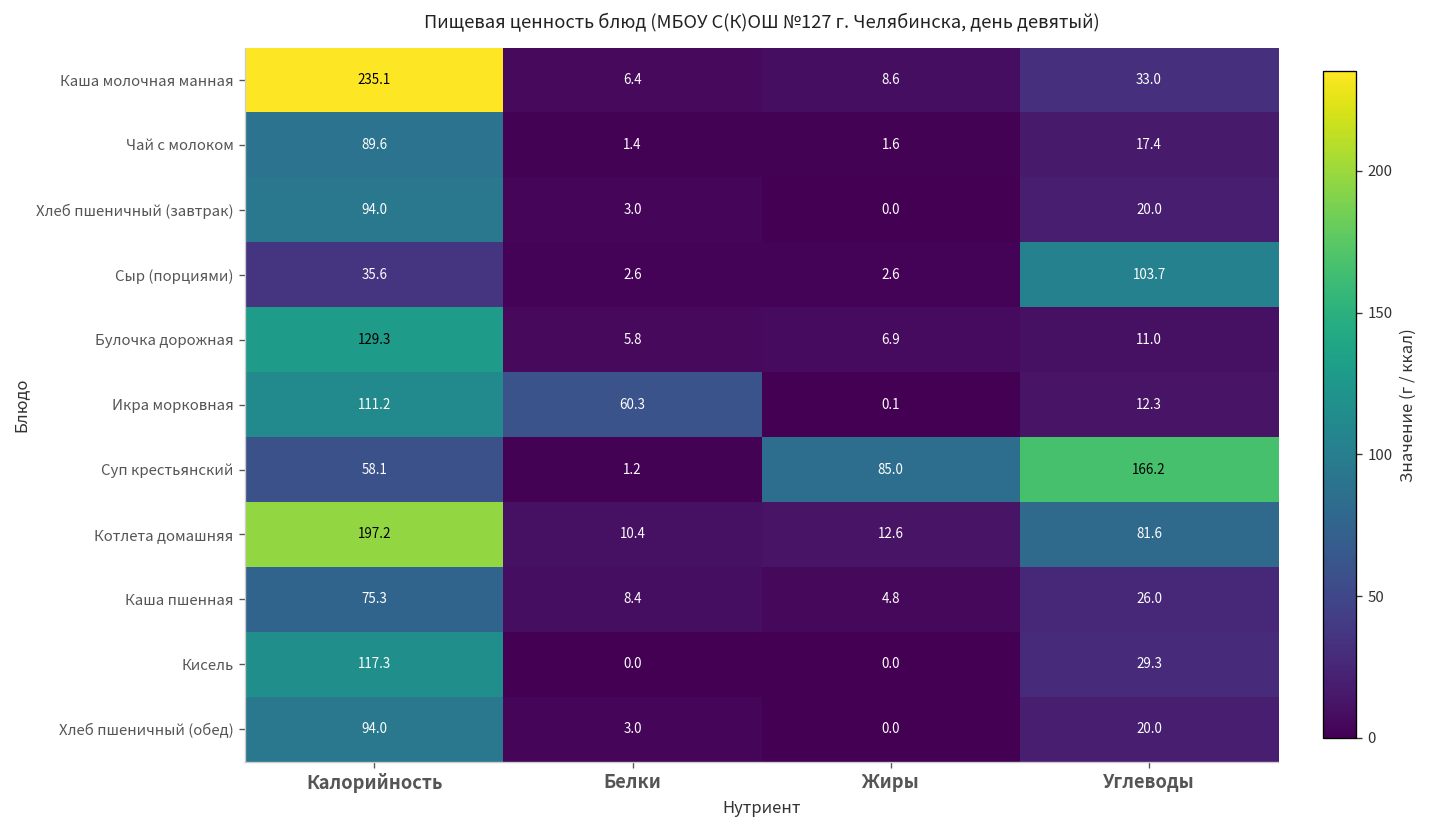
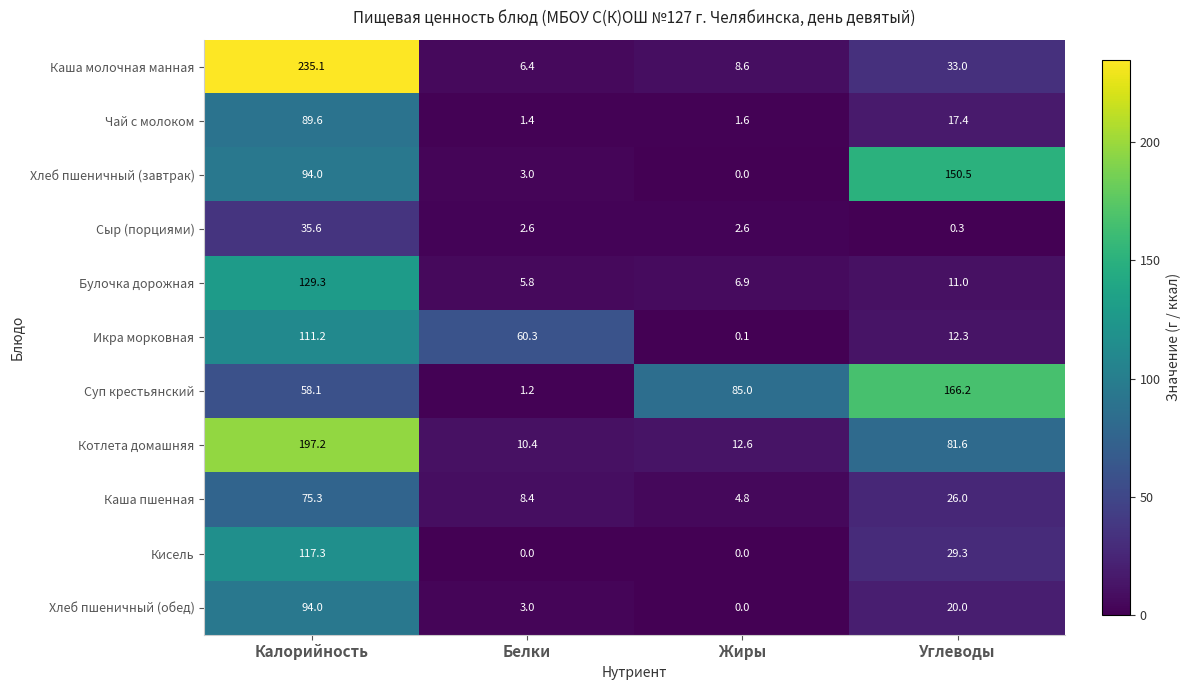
Хлеб пшеничный (завтрак), Углеводы: 20.0 -> 150.5
Сыр (порциями), Углеводы: 103.7 -> 0.3
